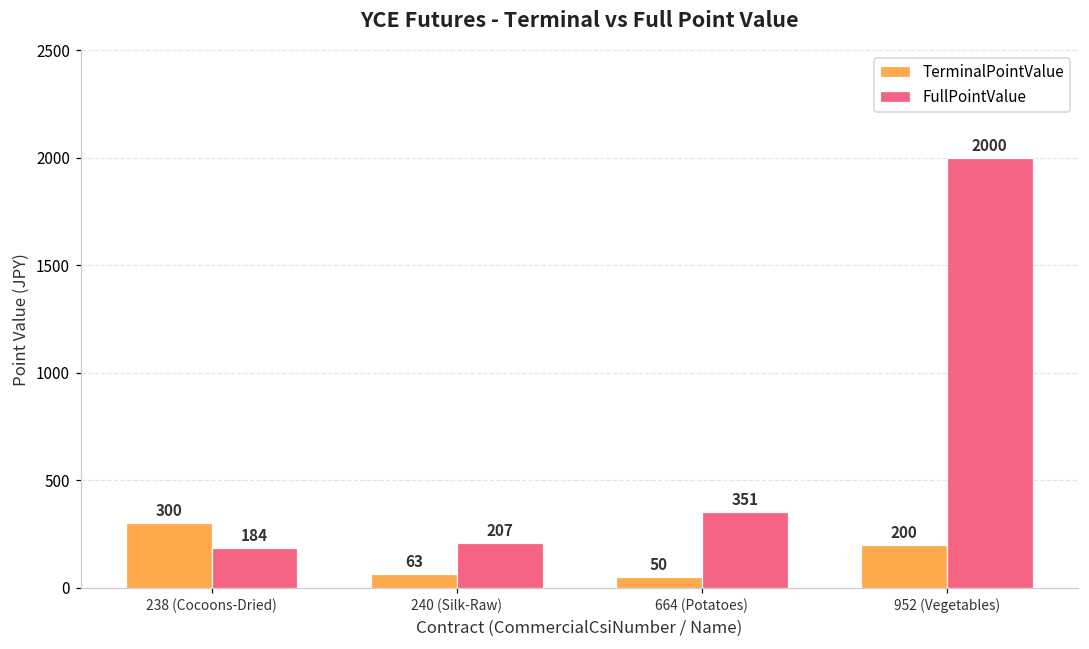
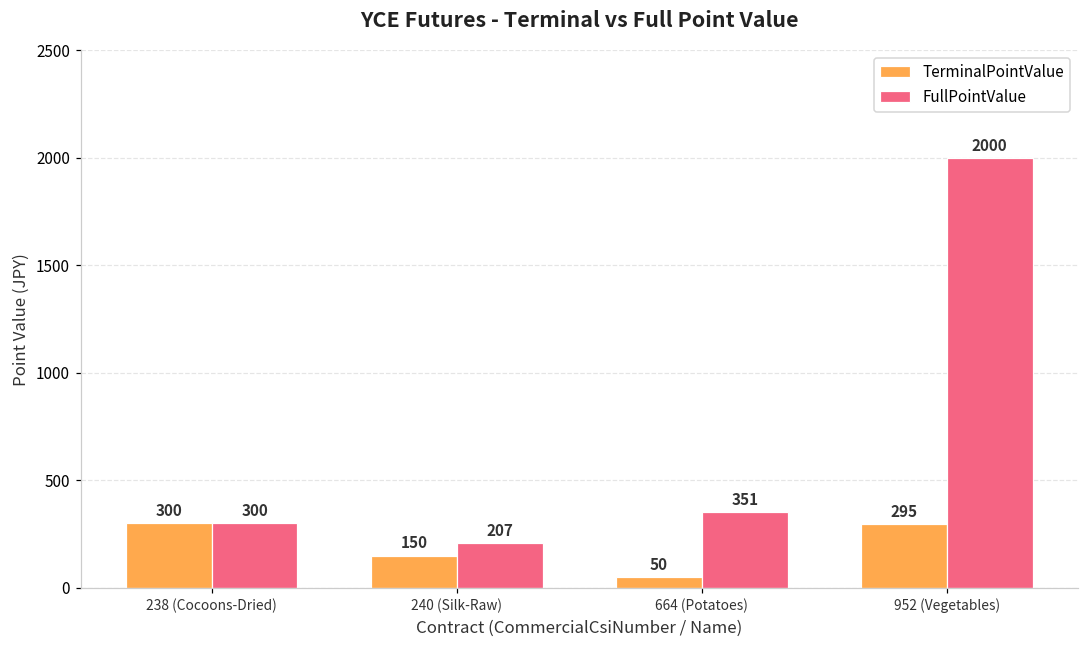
FullPointValue, 238 (Cocoons-Dried): 184 -> 300
TerminalPointValue, 240 (Silk-Raw): 63 -> 150
TerminalPointValue, 952 (Vegetables): 200 -> 295
